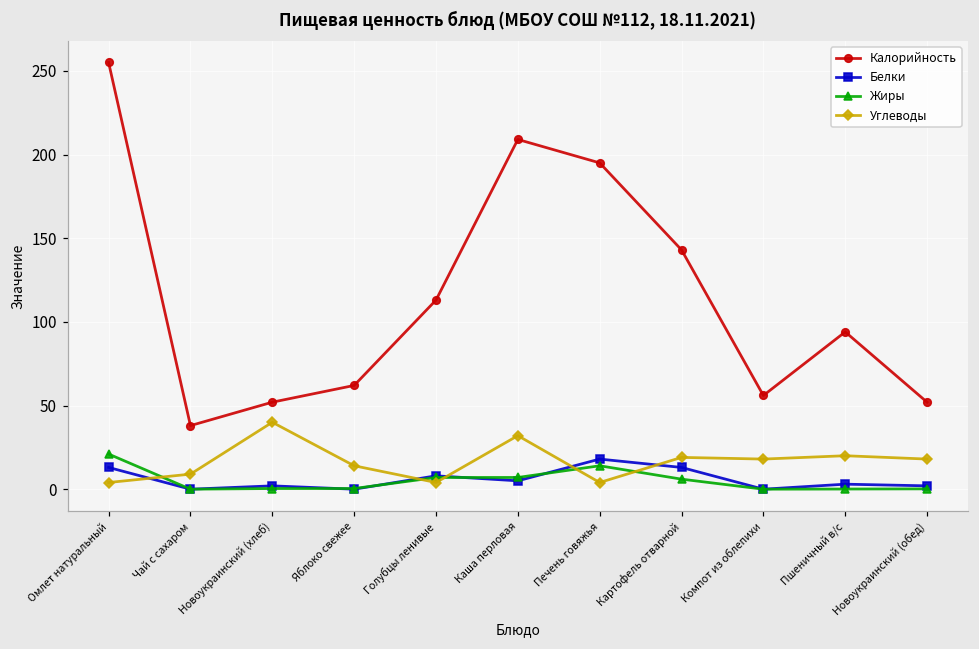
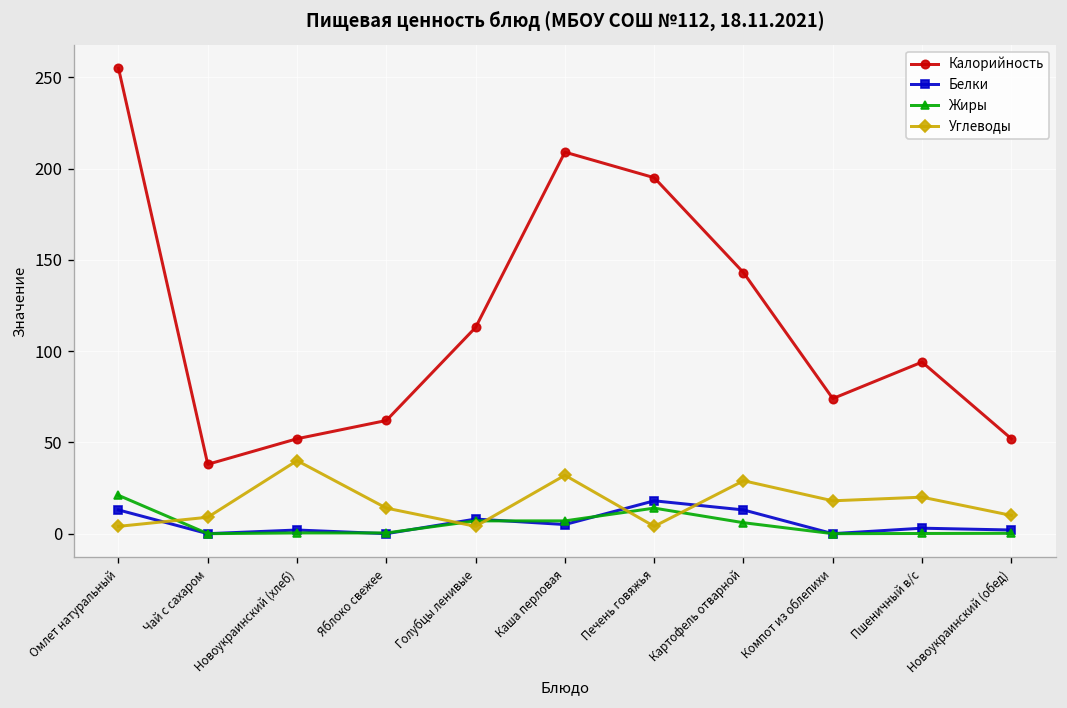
Углеводы, Картофель отварной: 19 -> 29
Калорийность, Компот из облепихи: 56 -> 74
Углеводы, Новоукраинский (обед): 18 -> 10
